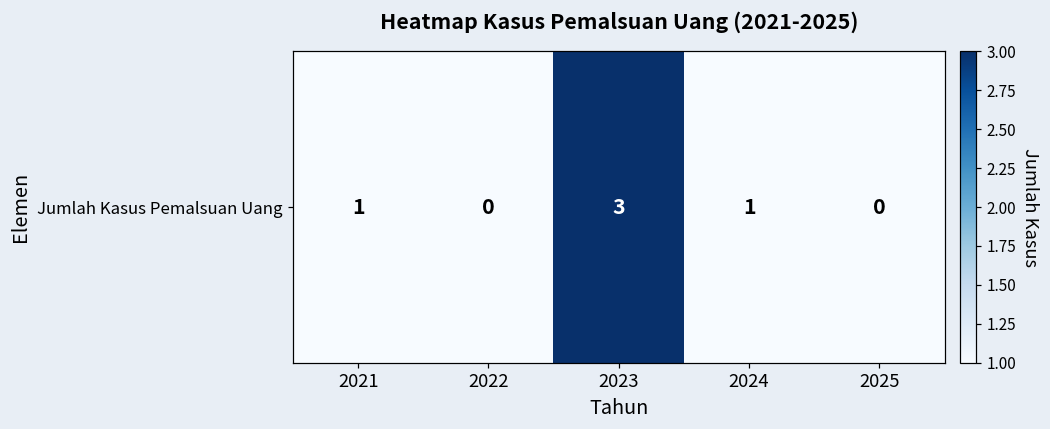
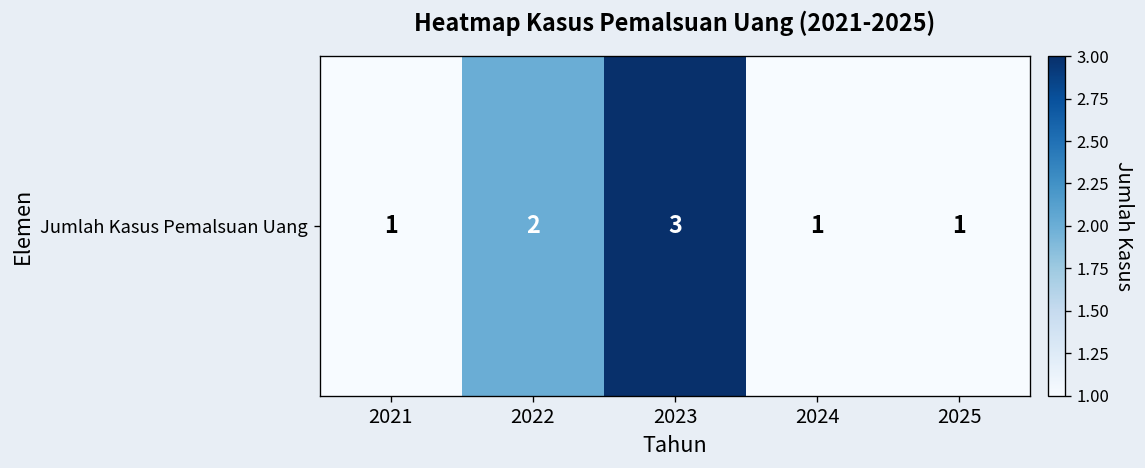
Jumlah Kasus Pemalsuan Uang, 2022: 0 -> 2
Jumlah Kasus Pemalsuan Uang, 2025: 0 -> 1
